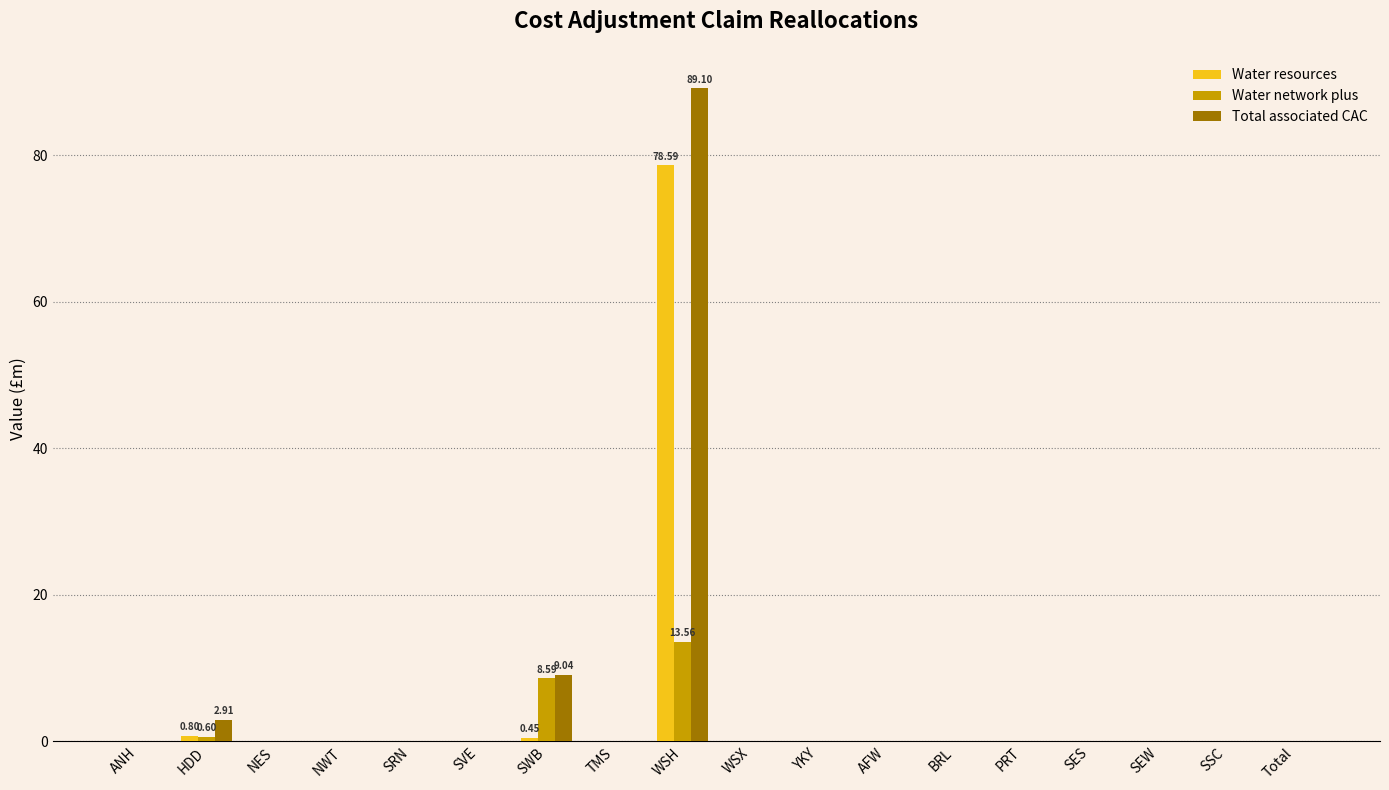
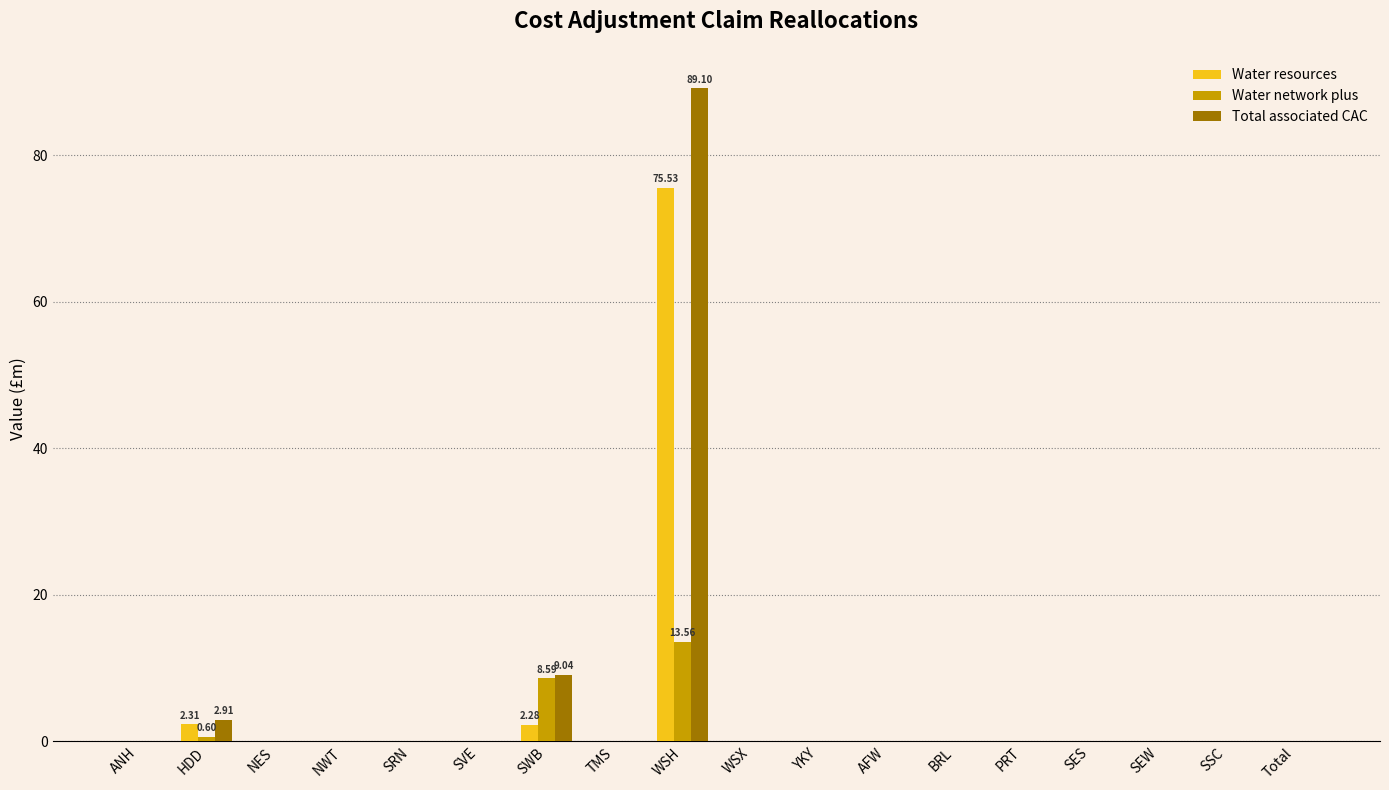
Water resources, HDD: 0.80 -> 2.31
Water resources, SWB: 0.45 -> 2.28
Water resources, WSH: 78.59 -> 75.53
